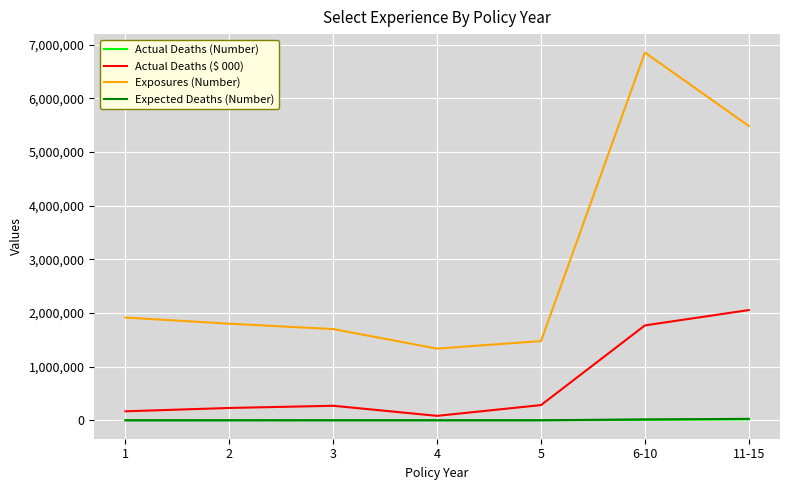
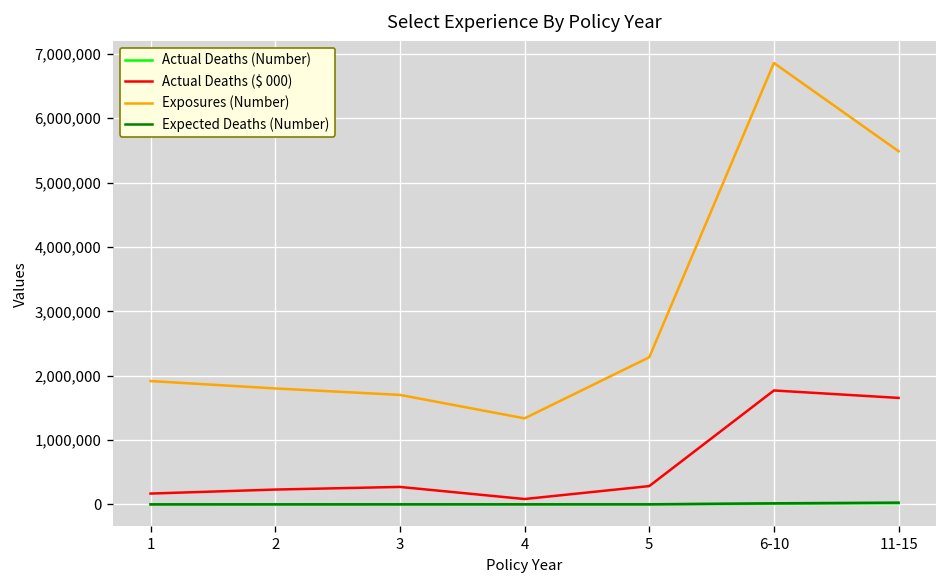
Exposures (Number), 5: 1,500,000 -> 2,300,000
Actual Deaths ($ 000), 11-15: 2,100,000 -> 1,700,000
